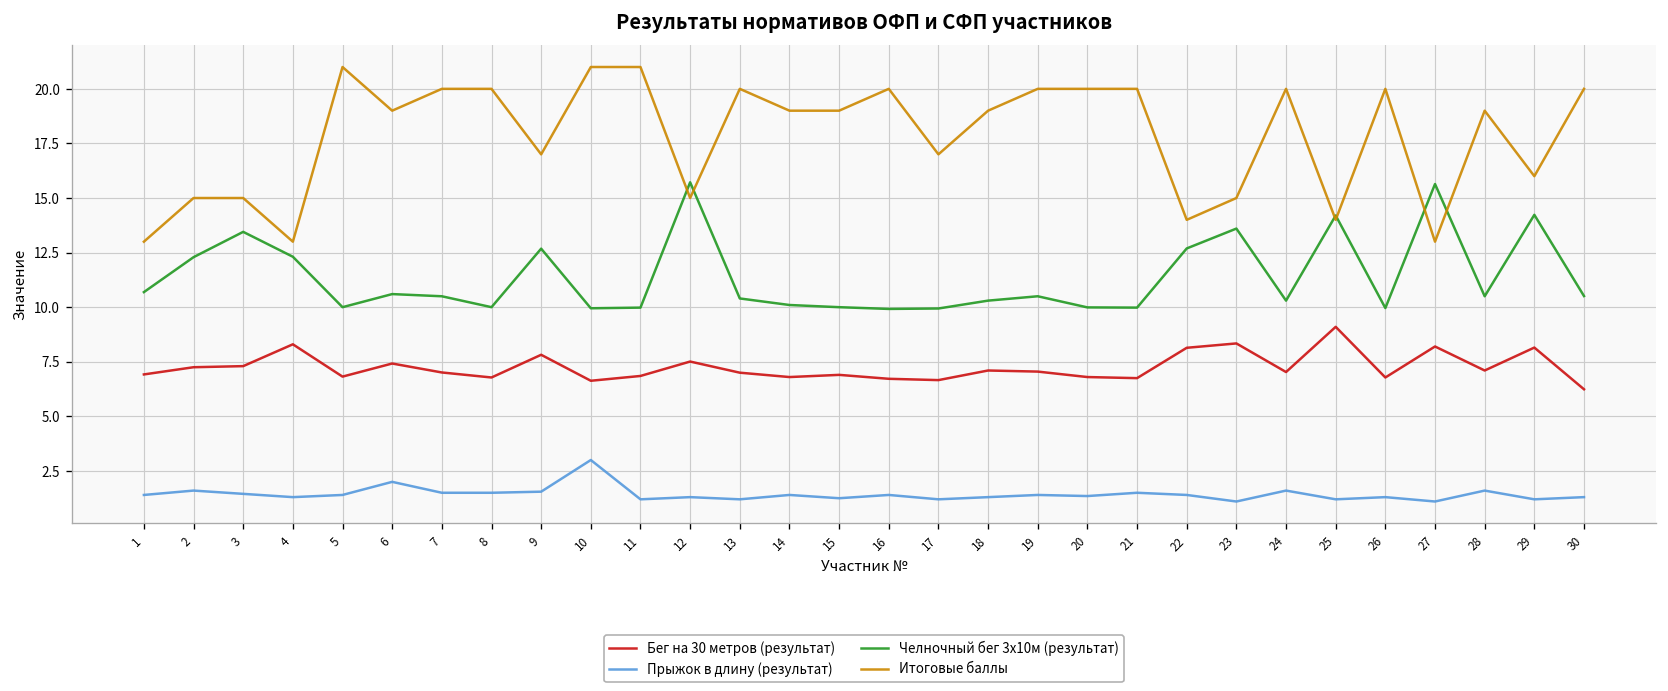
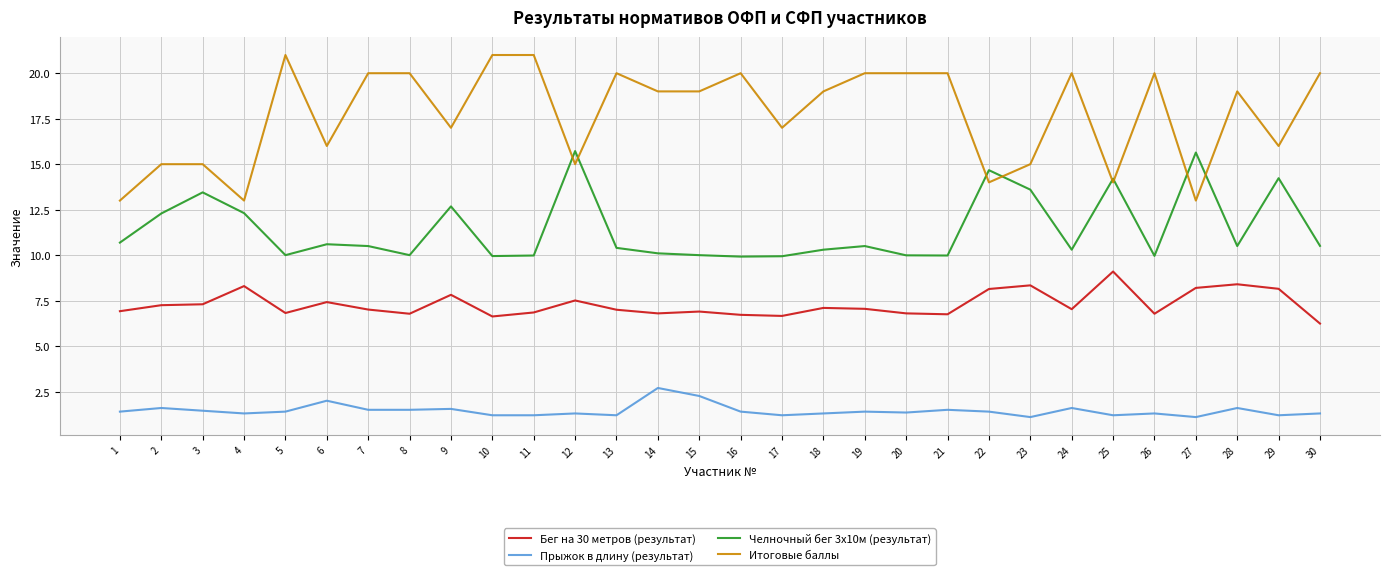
Итоговые баллы, 6: 19 -> 16
Прыжок в длину (результат), 10: 3.0 -> 1.2
Прыжок в длину (результат), 14: 1.4 -> 2.7
Прыжок в длину (результат), 15: 1.3 -> 2.3
Челночный бег 3x10м (результат), 22: 12.7 -> 14.7
Бег на 30 метров (результат), 28: 7.1 -> 8.4
